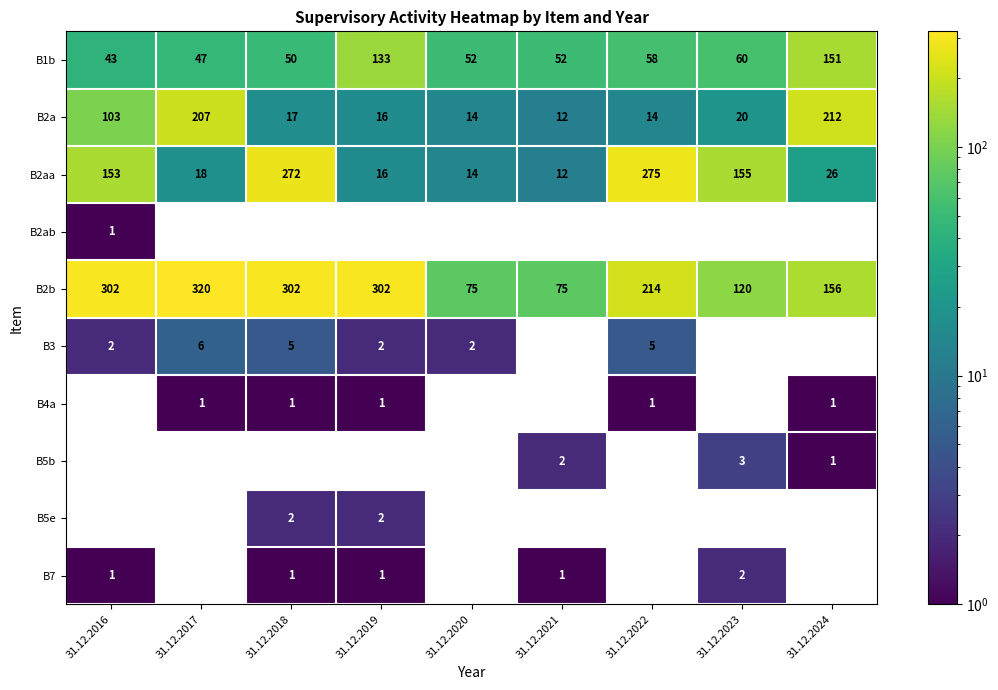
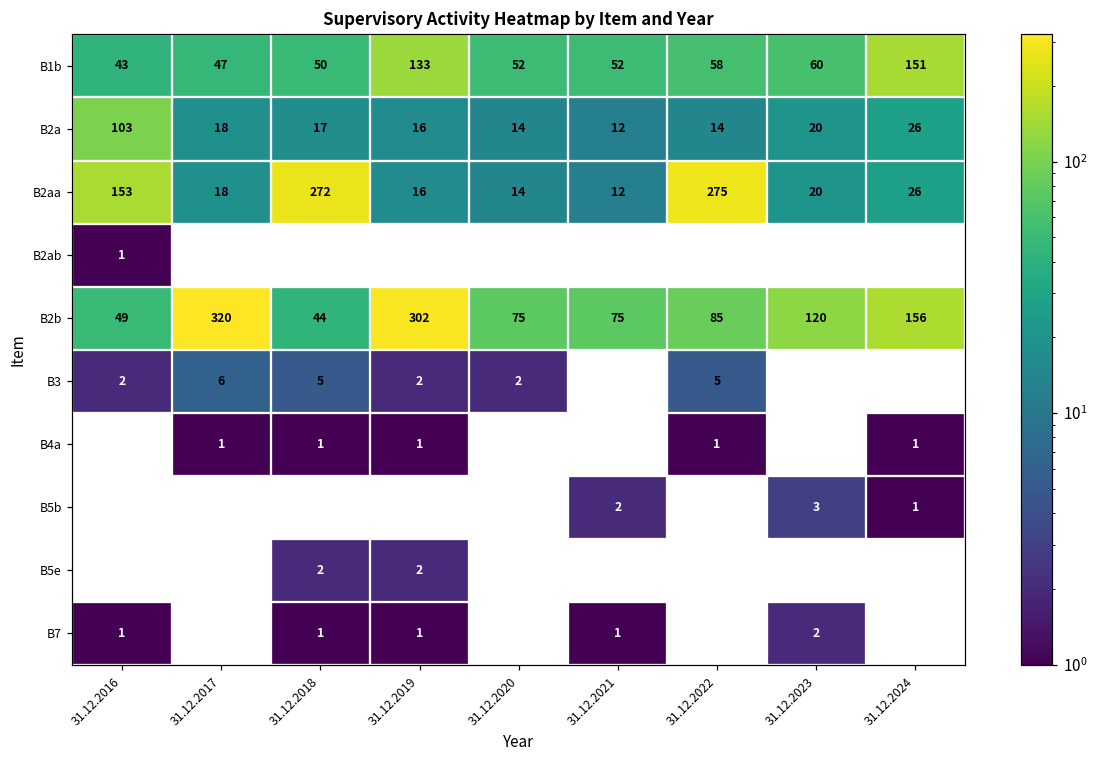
B2a, 31.12.2017: 207 -> 18
B2a, 31.12.2024: 212 -> 26
B2aa, 31.12.2023: 155 -> 20
B2b, 31.12.2016: 302 -> 49
B2b, 31.12.2018: 302 -> 44
B2b, 31.12.2022: 214 -> 85
